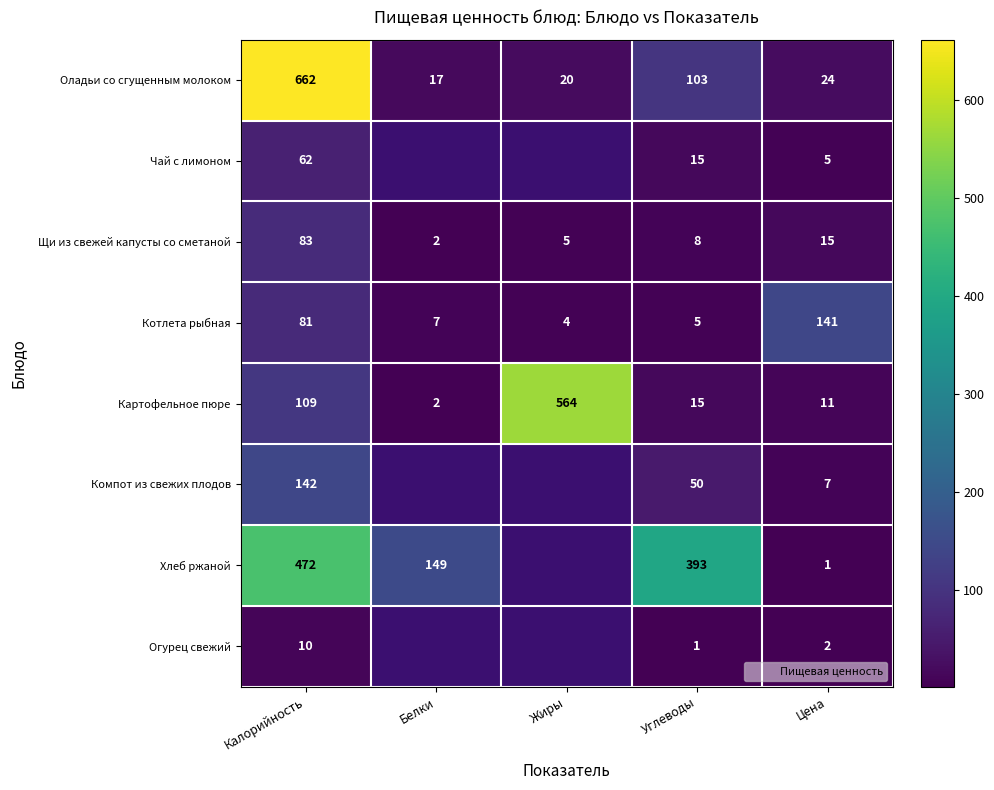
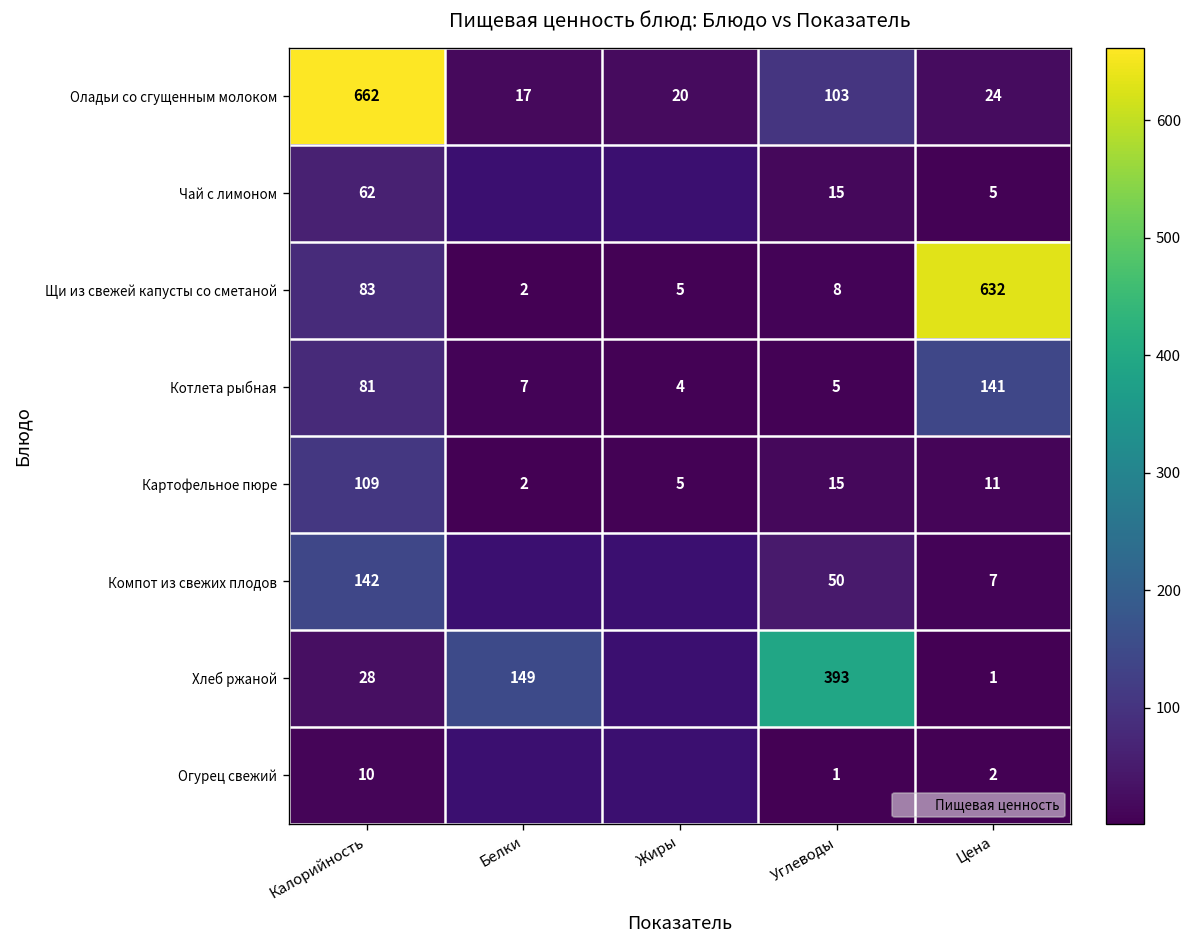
Щи из свежей капусты со сметаной, Цена: 15 -> 632
Картофельное пюре, Жиры: 564 -> 5
Хлеб ржаной, Калорийность: 472 -> 28
